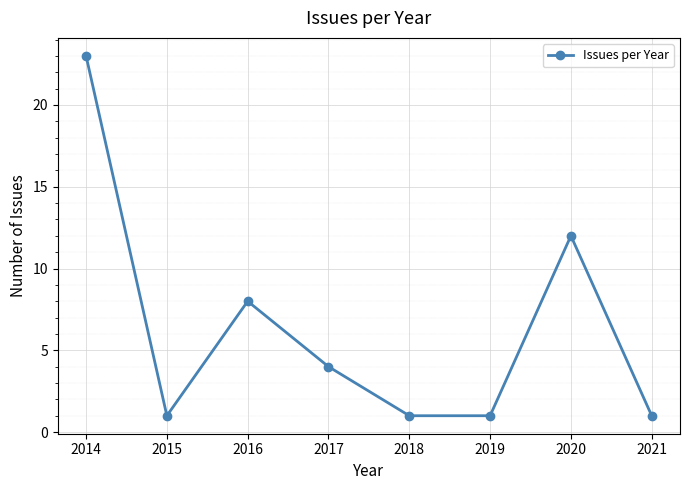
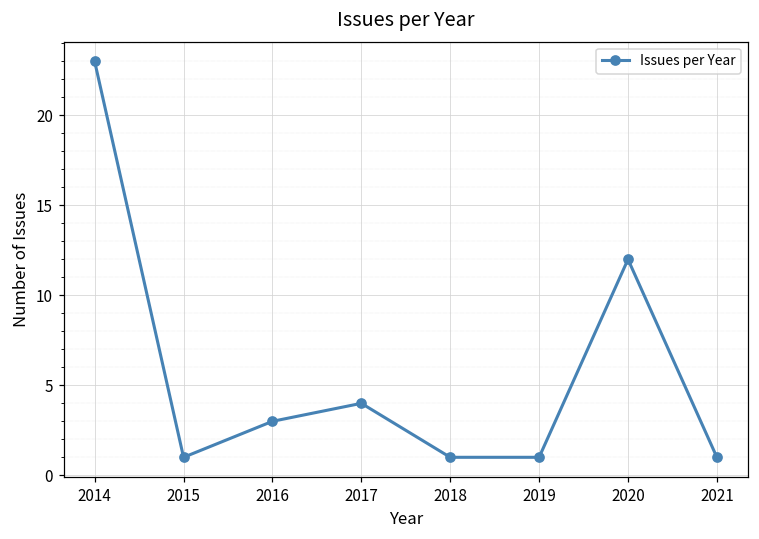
2016: 8 -> 3
